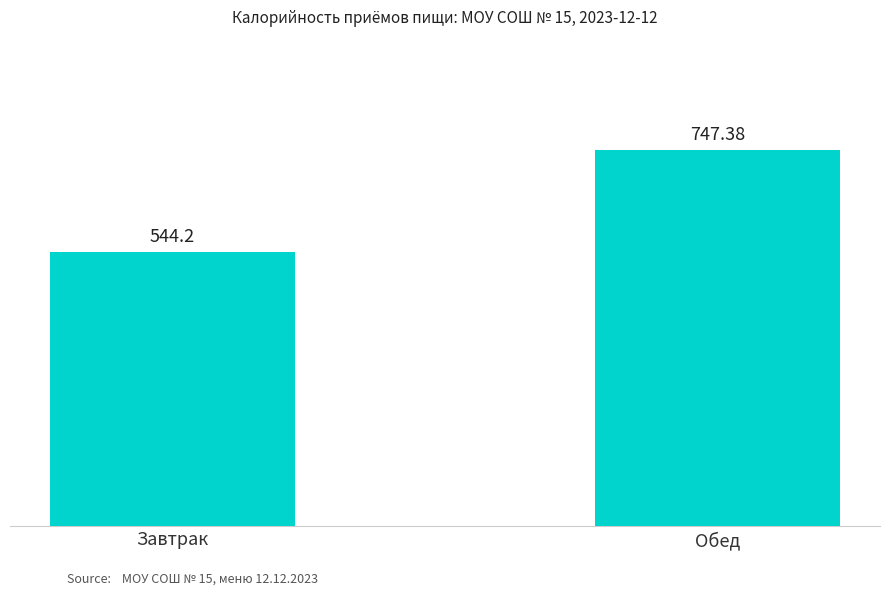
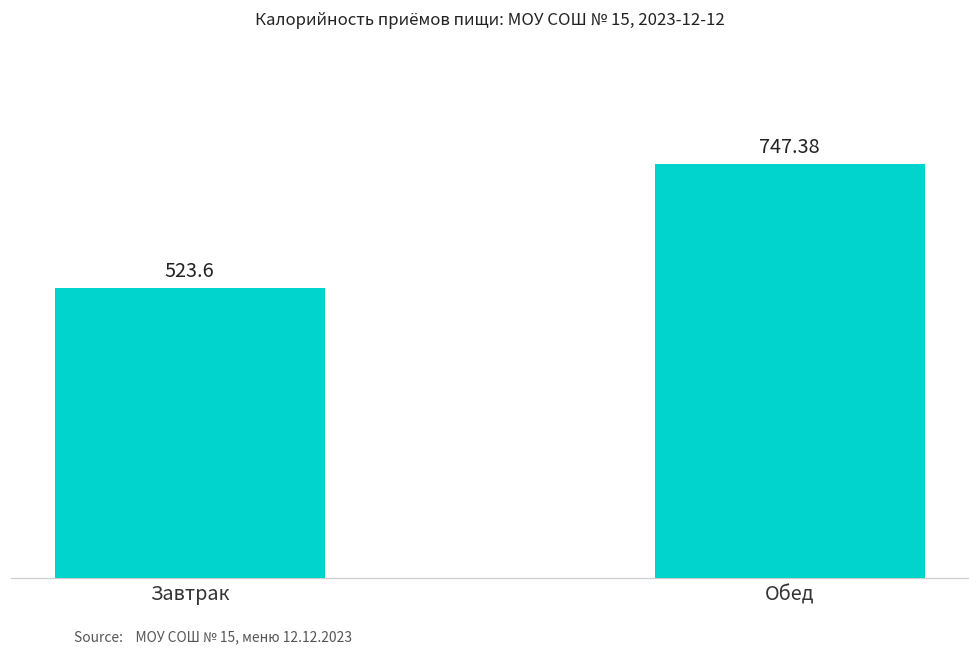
Завтрак: 544.2 -> 523.6
